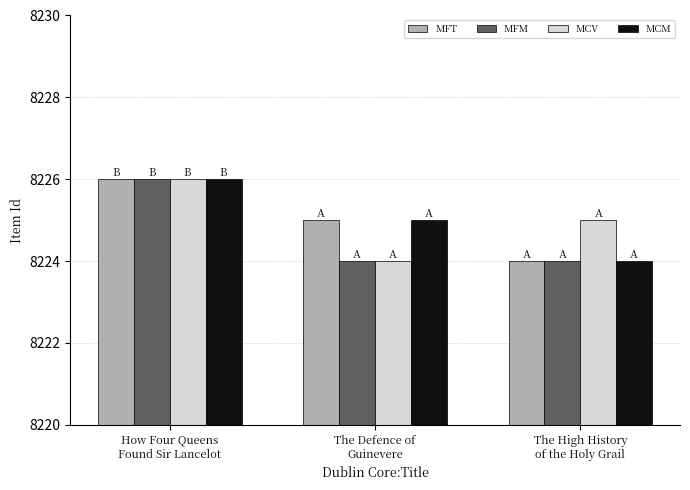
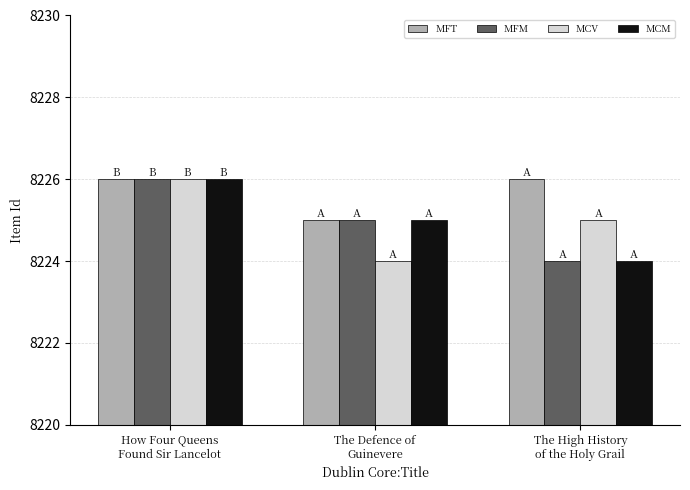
MFM, The Defence of Guinevere: 8224 -> 8225
MFT, The High History of the Holy Grail: 8224 -> 8226
